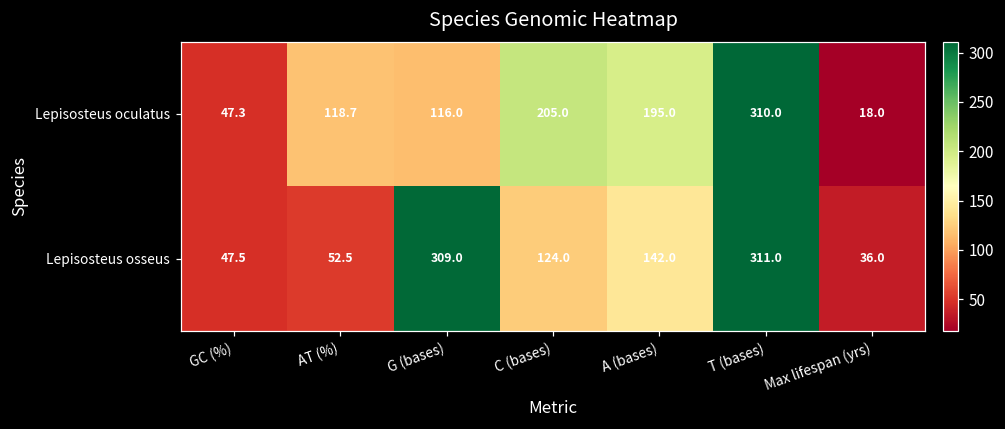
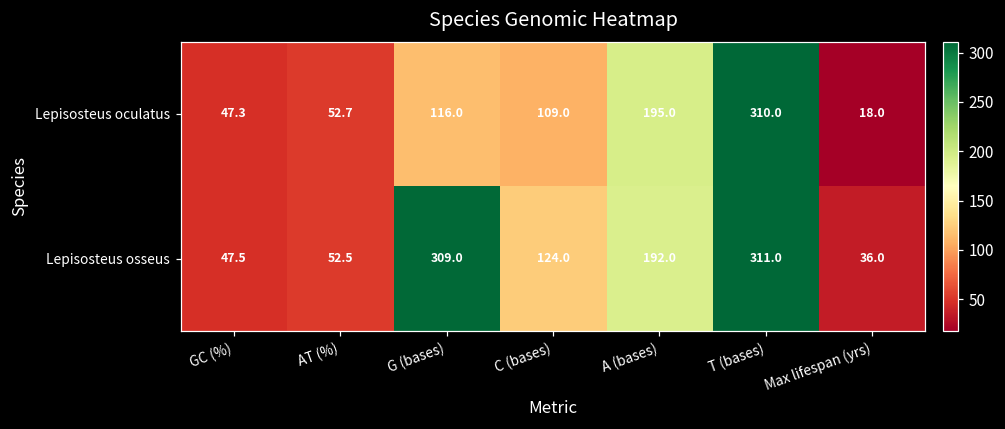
Lepisosteus oculatus, AT (%): 118.7 -> 52.7
Lepisosteus oculatus, C (bases): 205.0 -> 109.0
Lepisosteus osseus, A (bases): 142.0 -> 192.0
